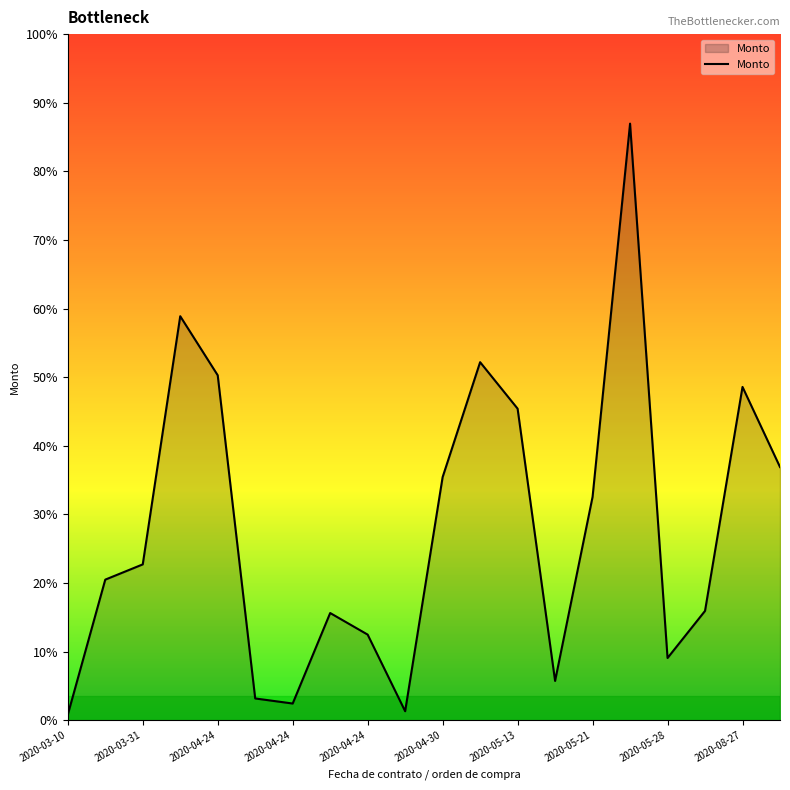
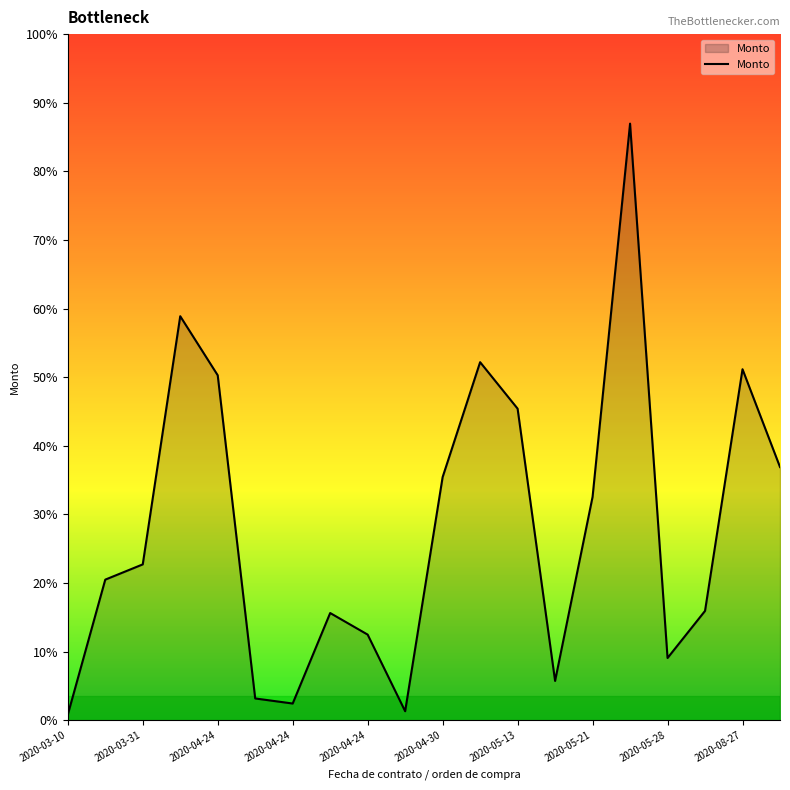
2020-08-27: 49% -> 51%
